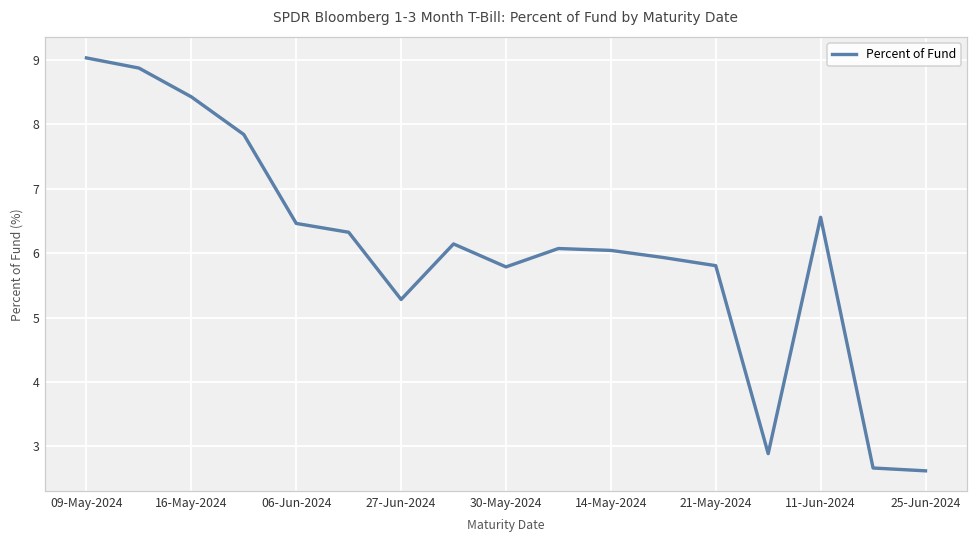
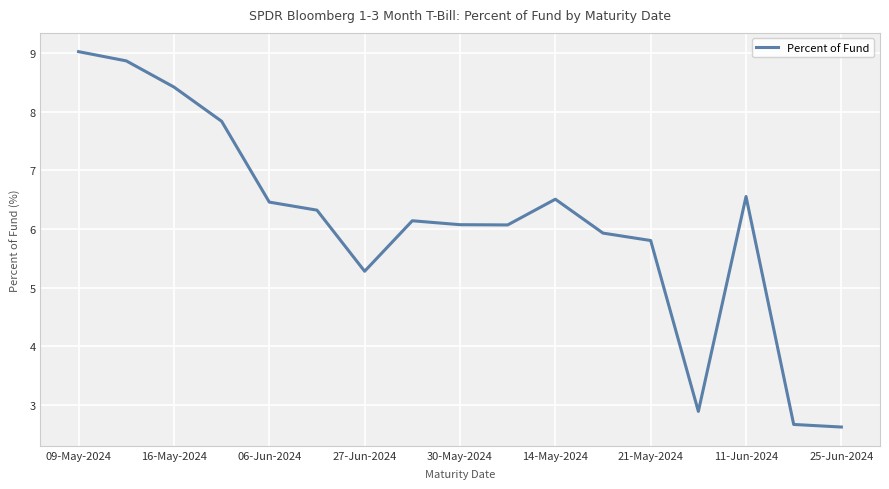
30-May-2024: 5.8 -> 6.1
14-May-2024: 6.0 -> 6.5
